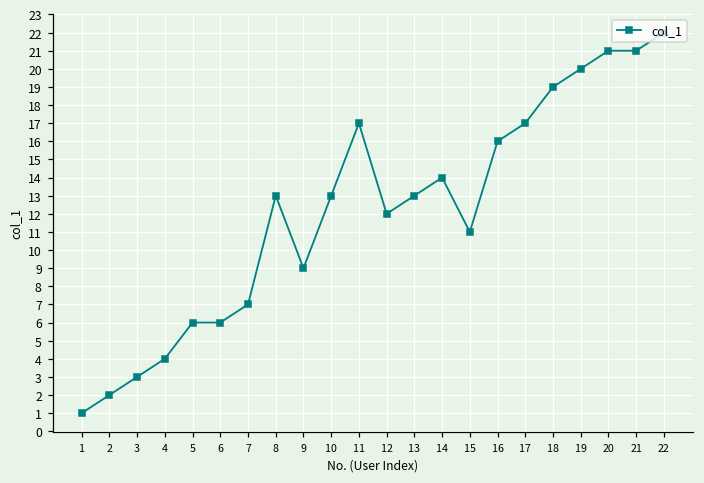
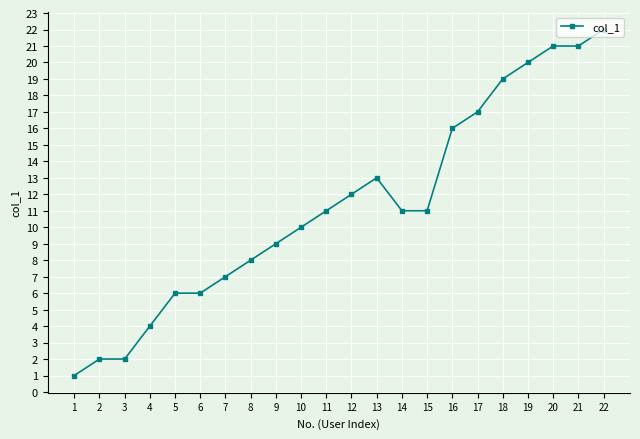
3: 3 -> 2
8: 13 -> 8
10: 13 -> 10
11: 17 -> 11
14: 14 -> 11
